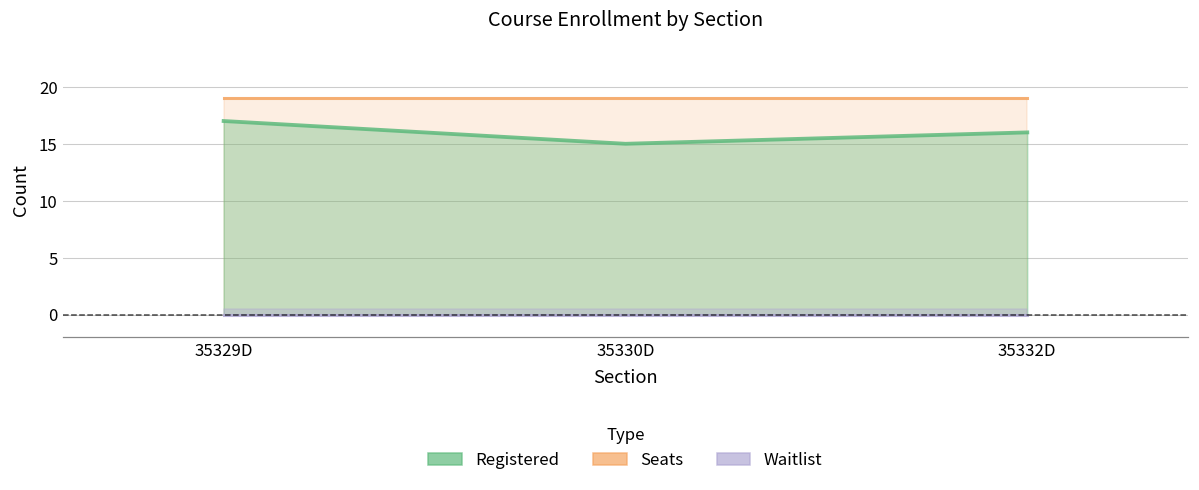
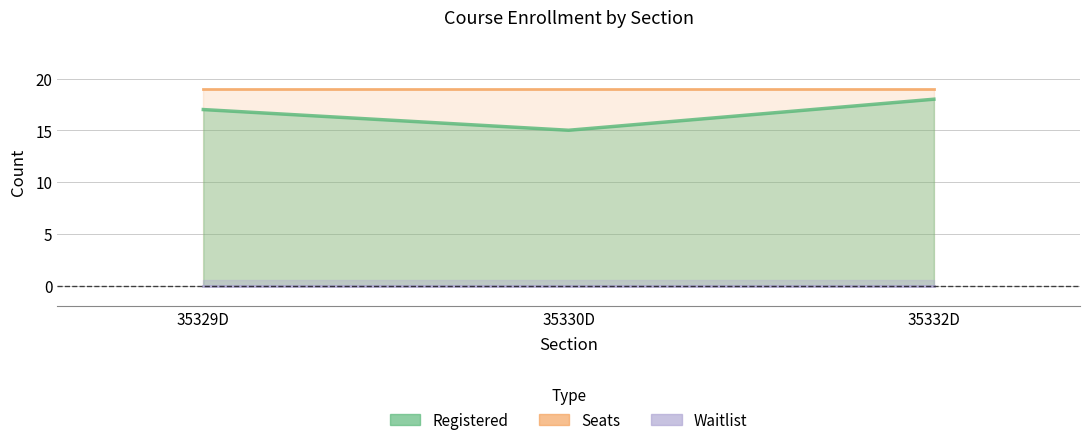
Registered, 35332D: 16 -> 18
